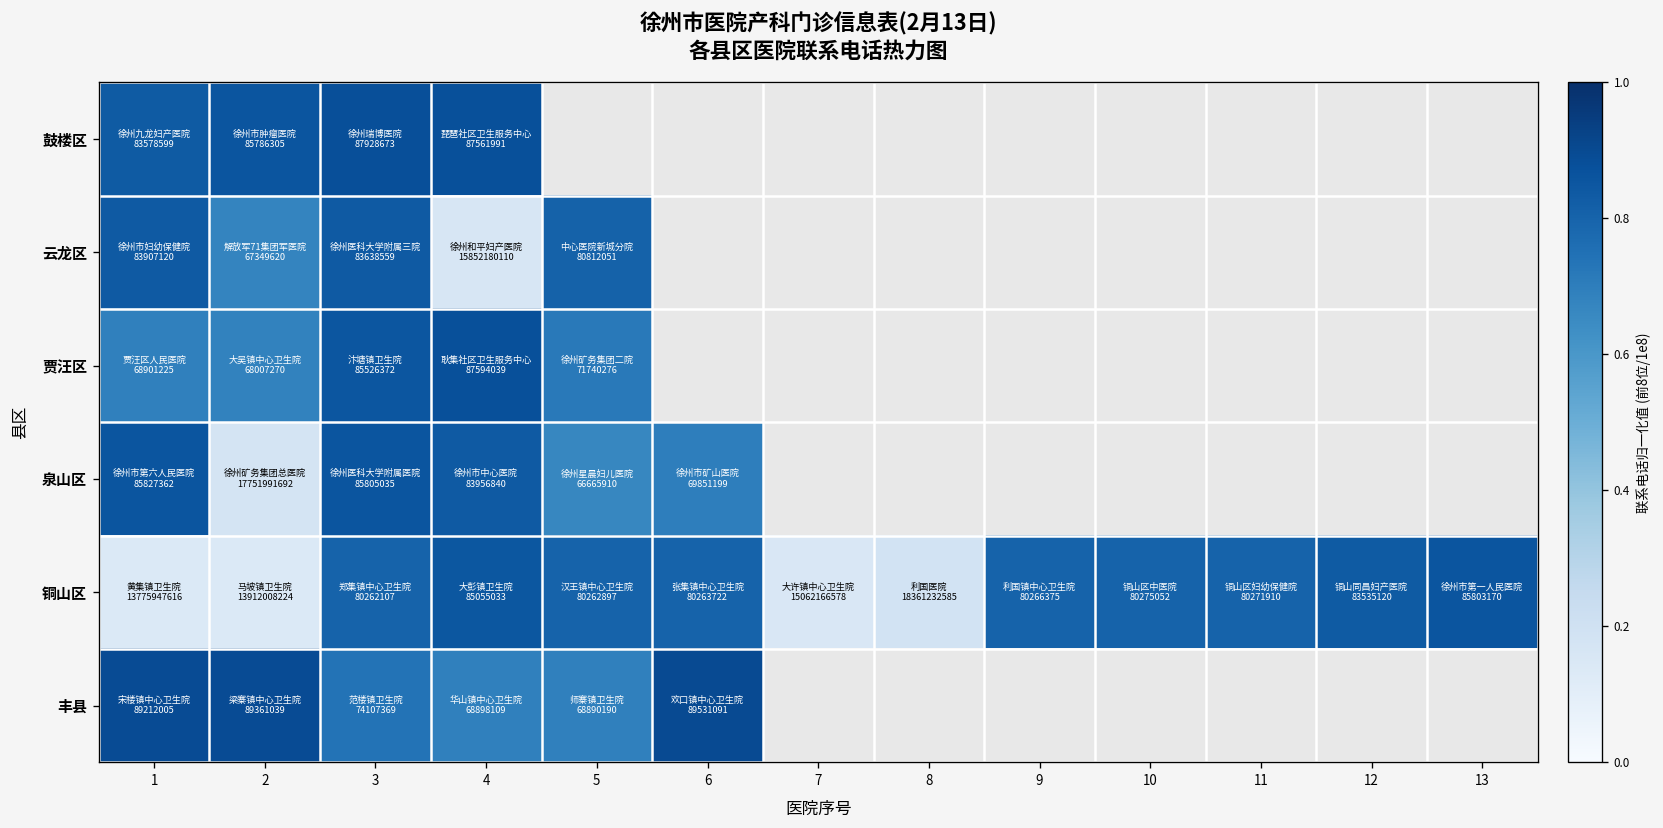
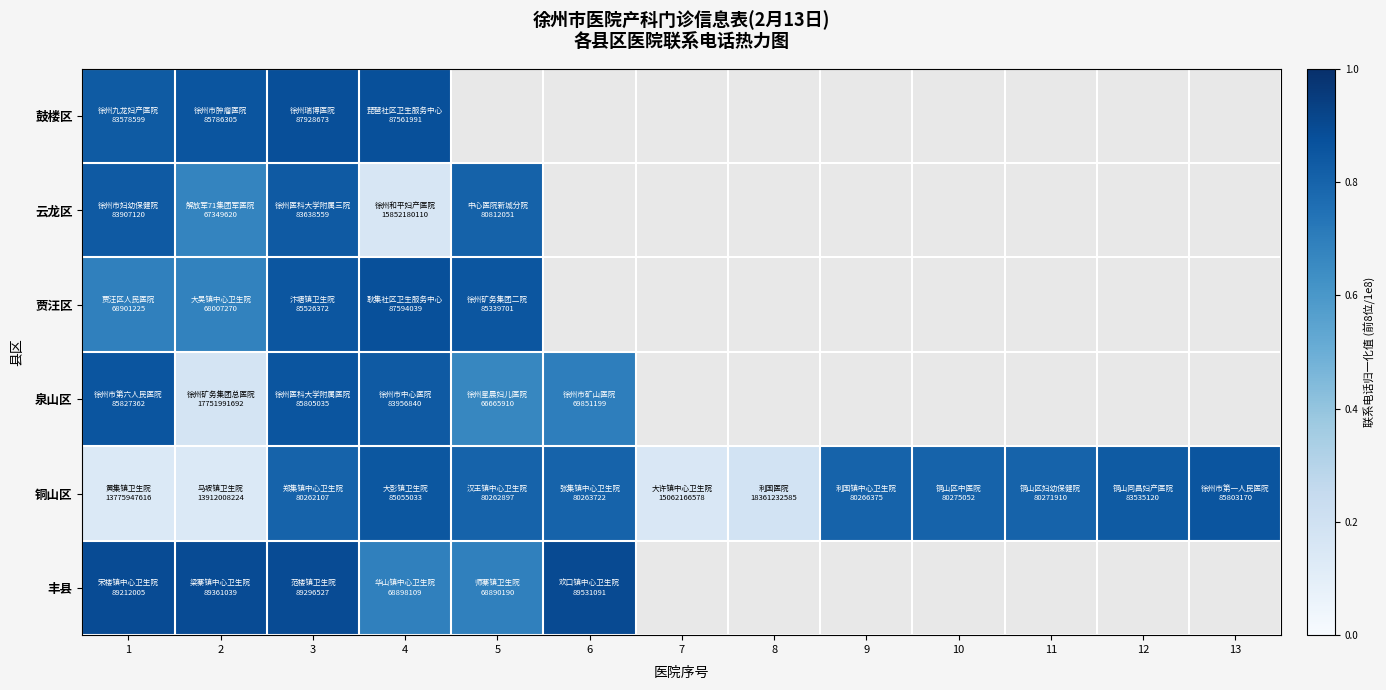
贾汪区, 5: 71740276 -> 85339701
丰县, 3: 74107369 -> 89296527
